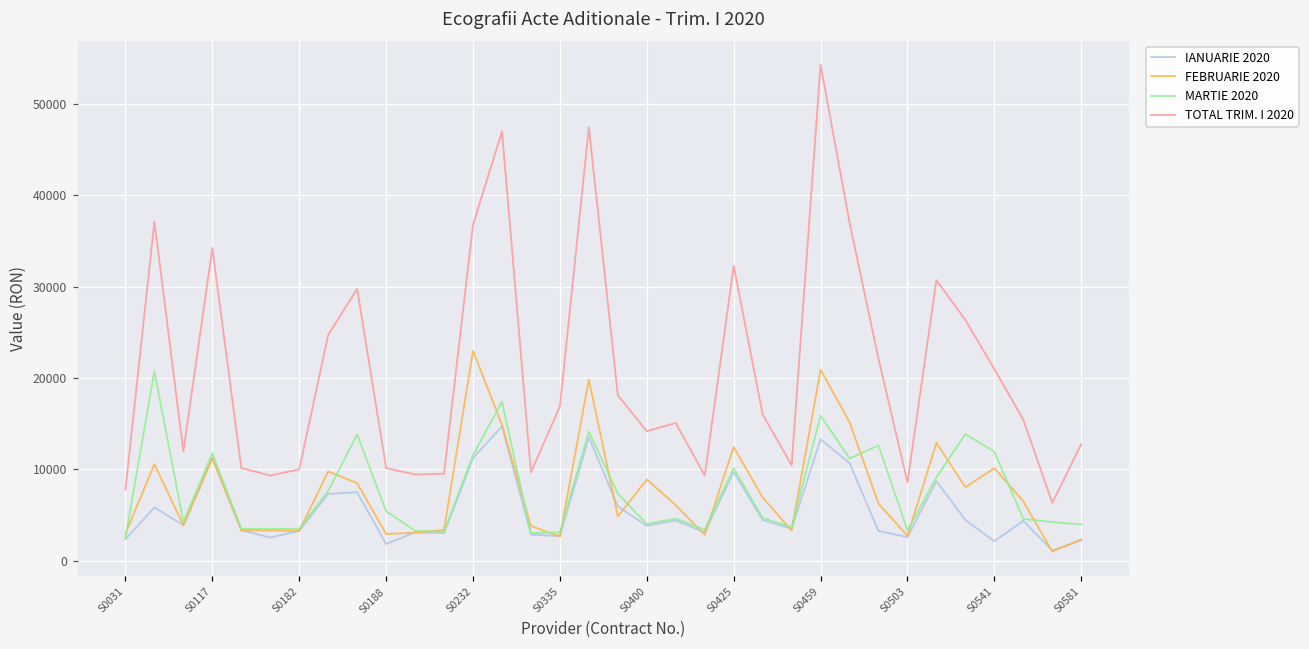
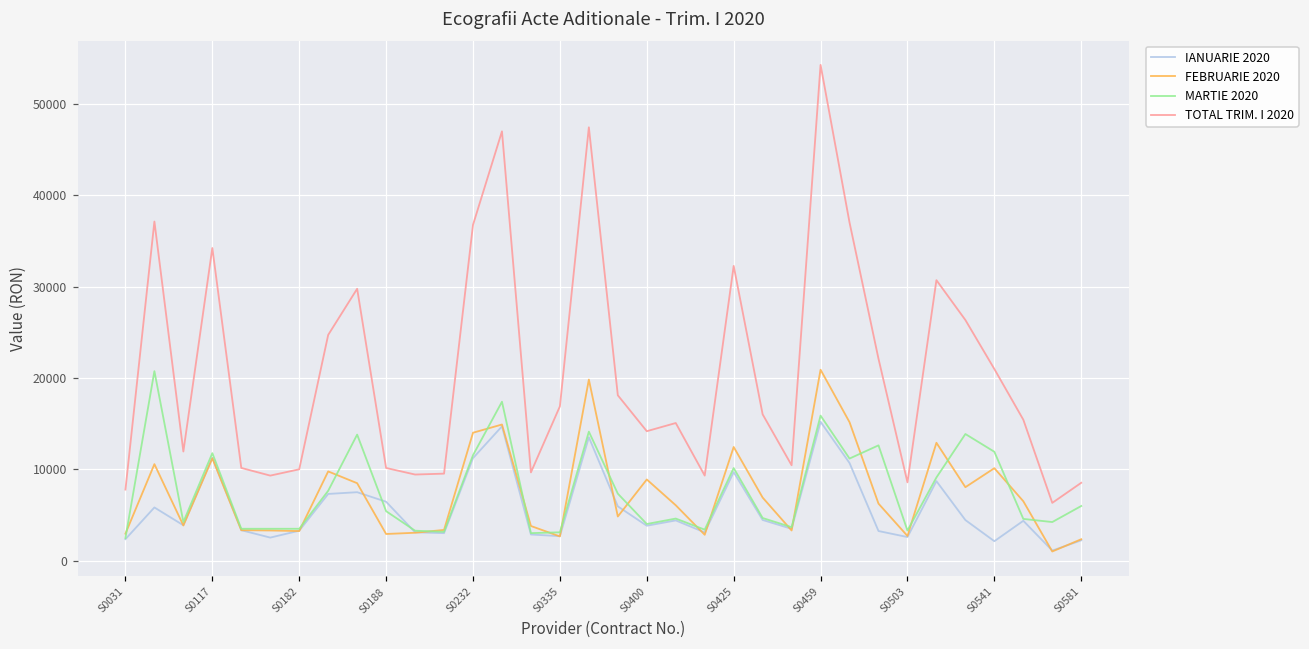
IANUARIE 2020, S0188: 2000 -> 6000
FEBRUARIE 2020, S0232: 23000 -> 14000
IANUARIE 2020, S0459: 13000 -> 15000
MARTIE 2020, S0581: 4000 -> 6000
TOTAL TRIM. I 2020, S0581: 13000 -> 9000
